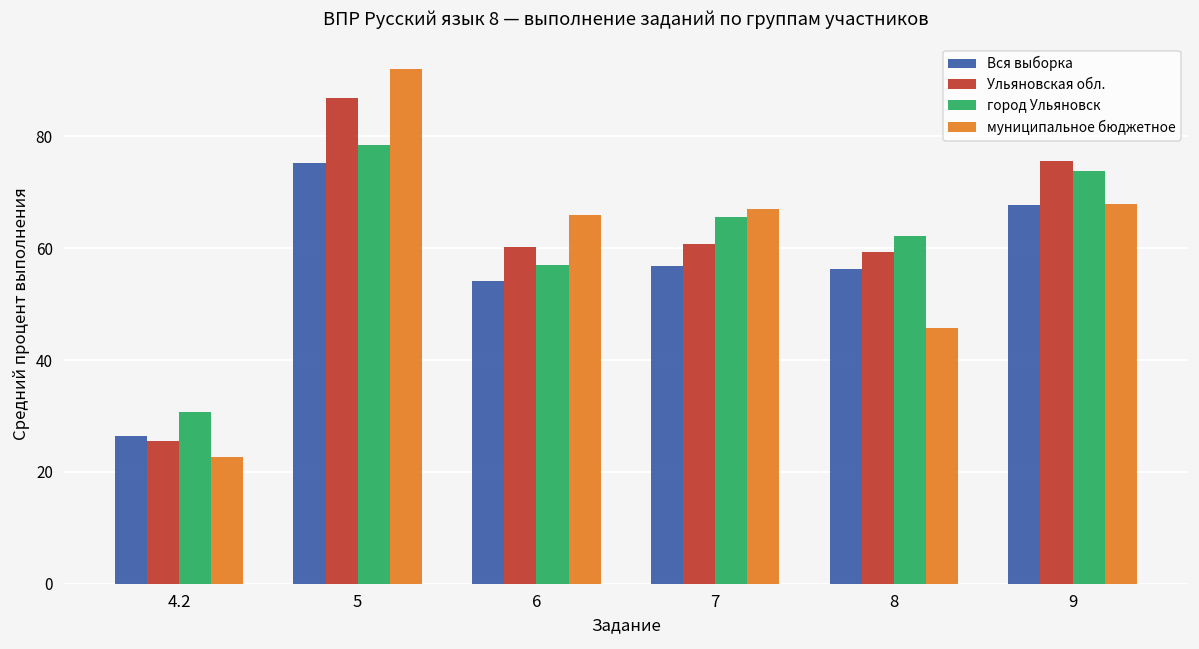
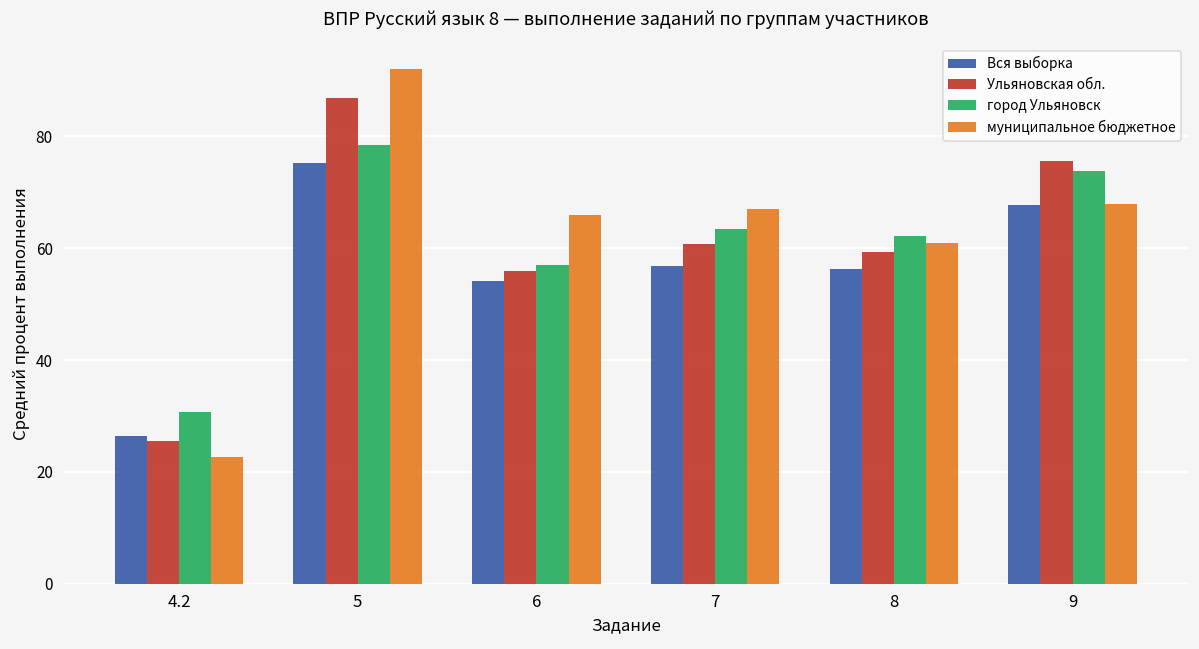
Ульяновская обл., 6: 60 -> 56
город Ульяновск, 7: 66 -> 63
муниципальное бюджетное, 8: 46 -> 61
